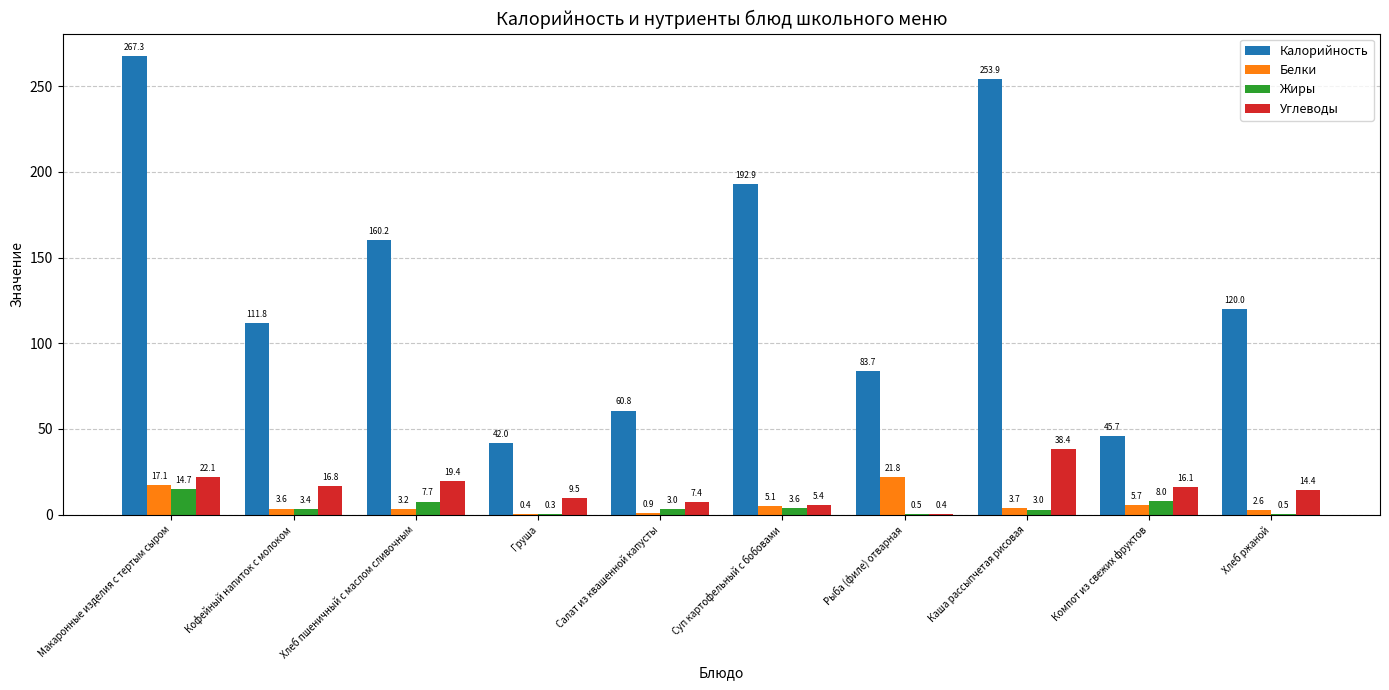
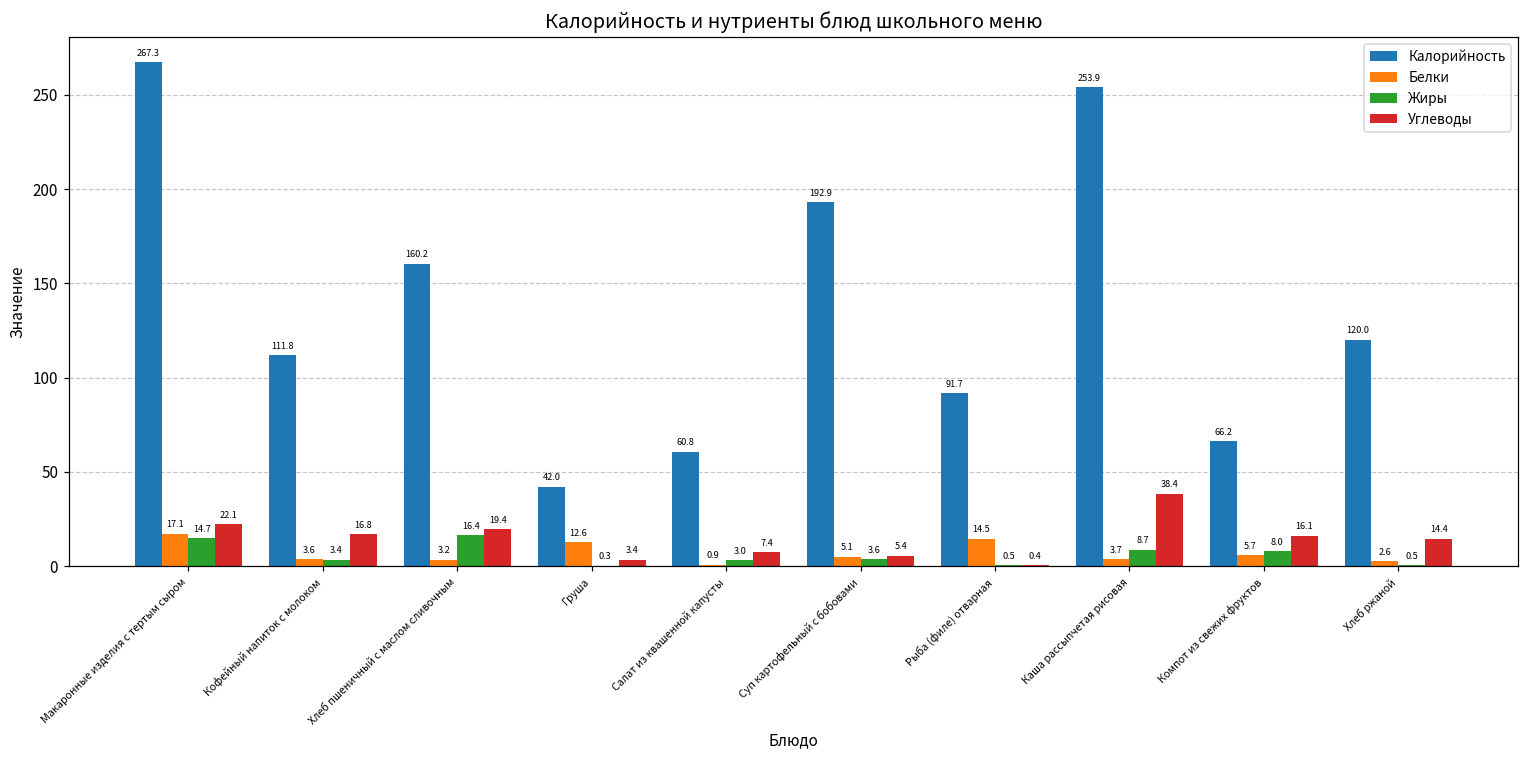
Жиры, Хлеб пшеничный с маслом сливочным: 7.7 -> 16.4
Белки, Груша: 0.4 -> 12.6
Углеводы, Груша: 9.5 -> 3.4
Калорийность, Рыба (филе) отварная: 83.7 -> 91.7
Белки, Рыба (филе) отварная: 21.8 -> 14.5
Жиры, Каша рассыпчетая рисовая: 3.0 -> 8.7
Калорийность, Компот из свежих фруктов: 45.7 -> 66.2
